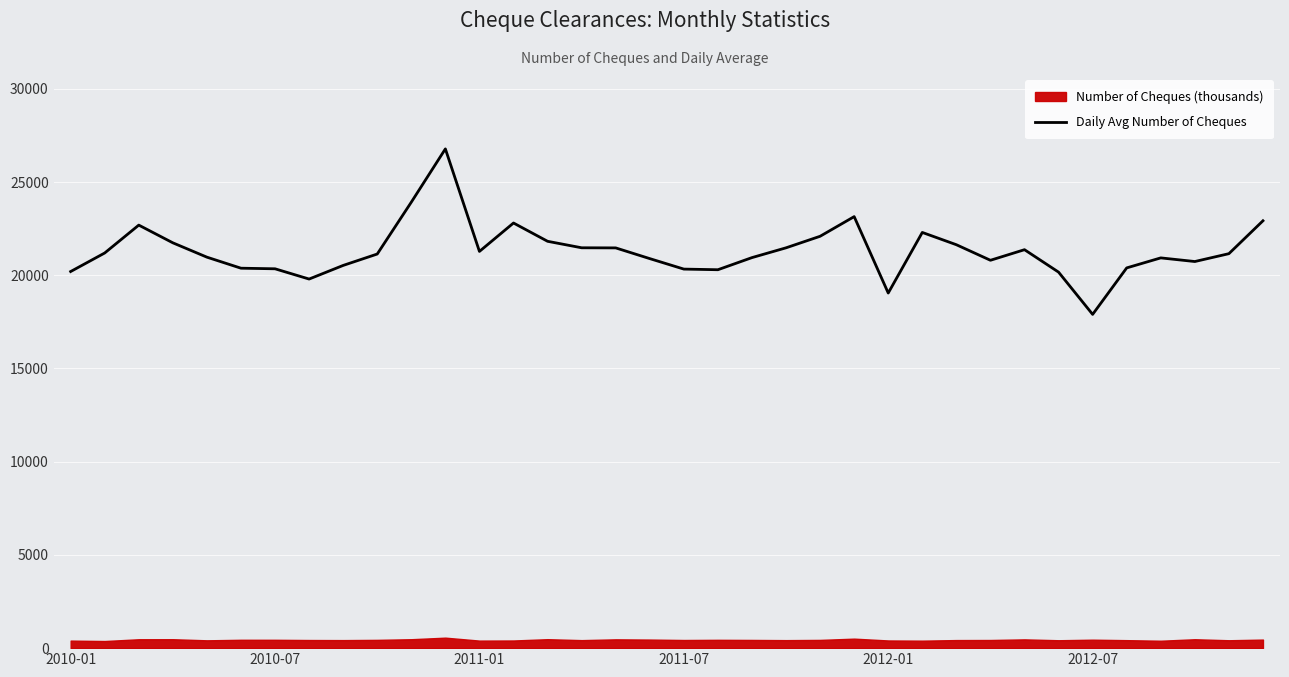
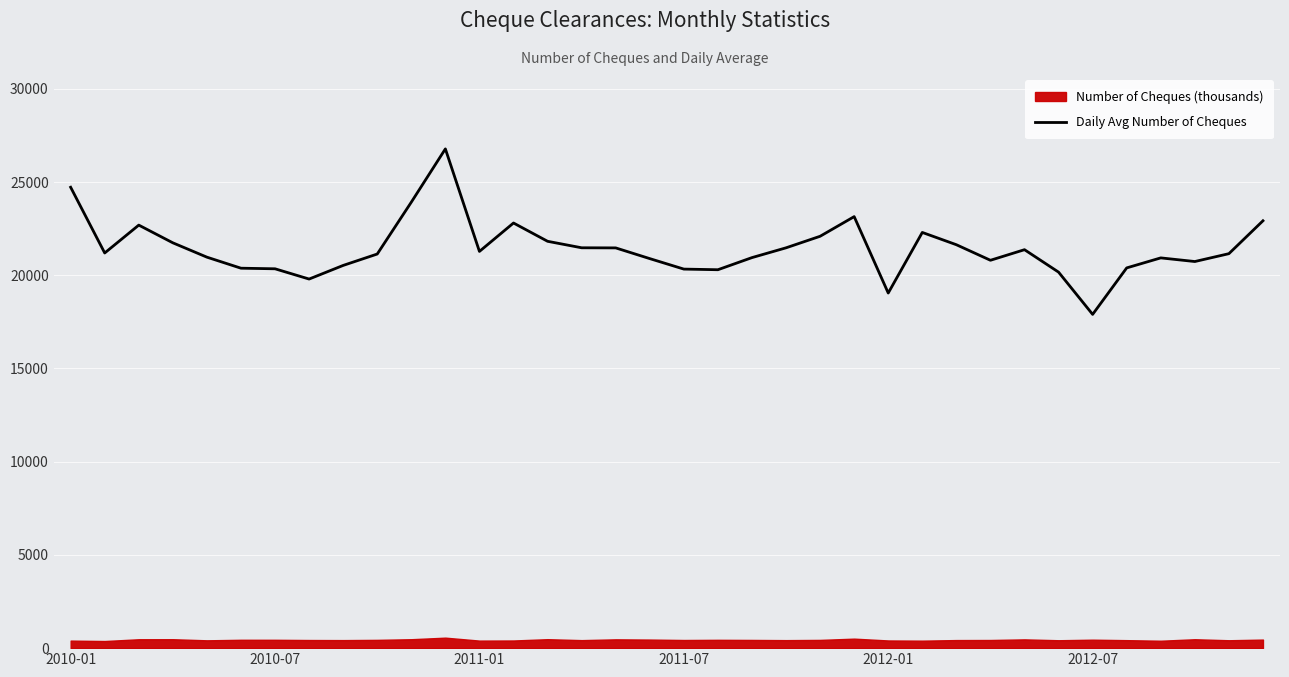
Daily Avg Number of Cheques, 2010-01: 20200 -> 24700
